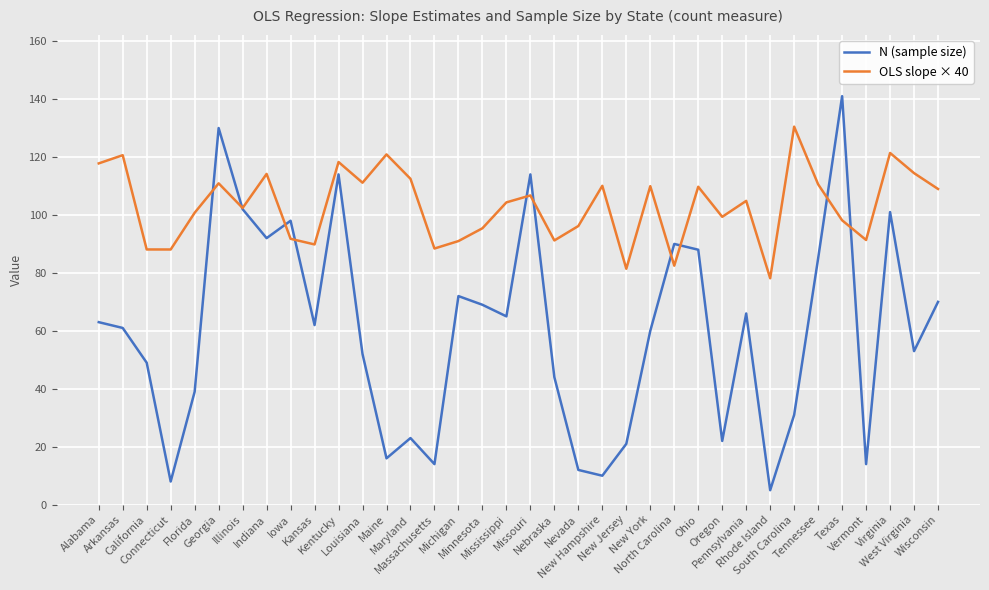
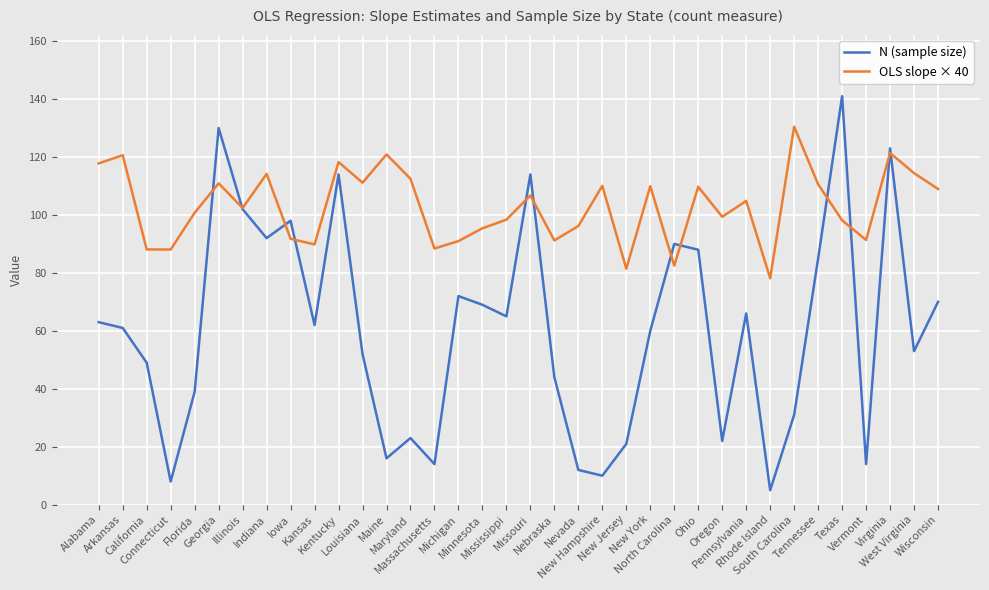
OLS slope × 40, Mississippi: 104 -> 98
N (sample size), Virginia: 101 -> 123
